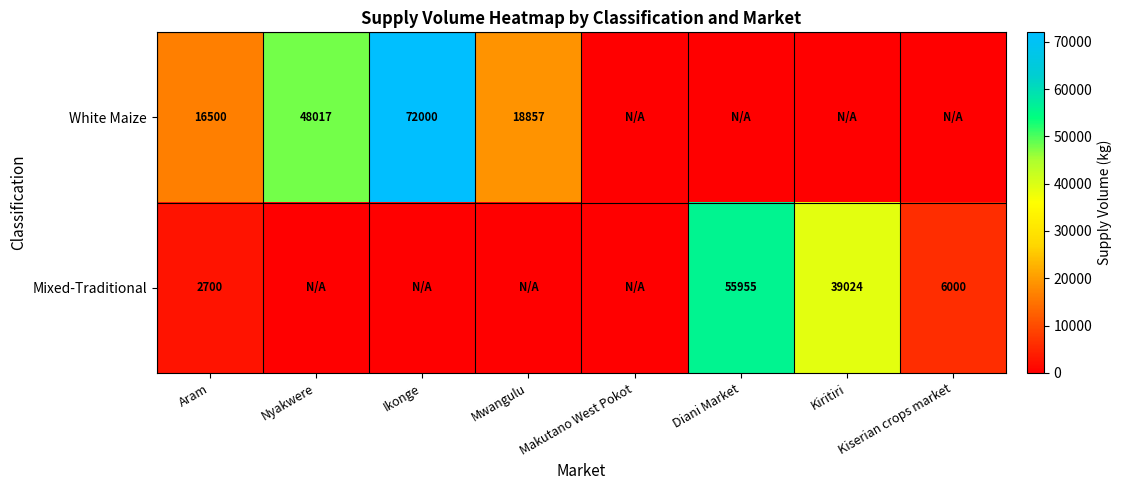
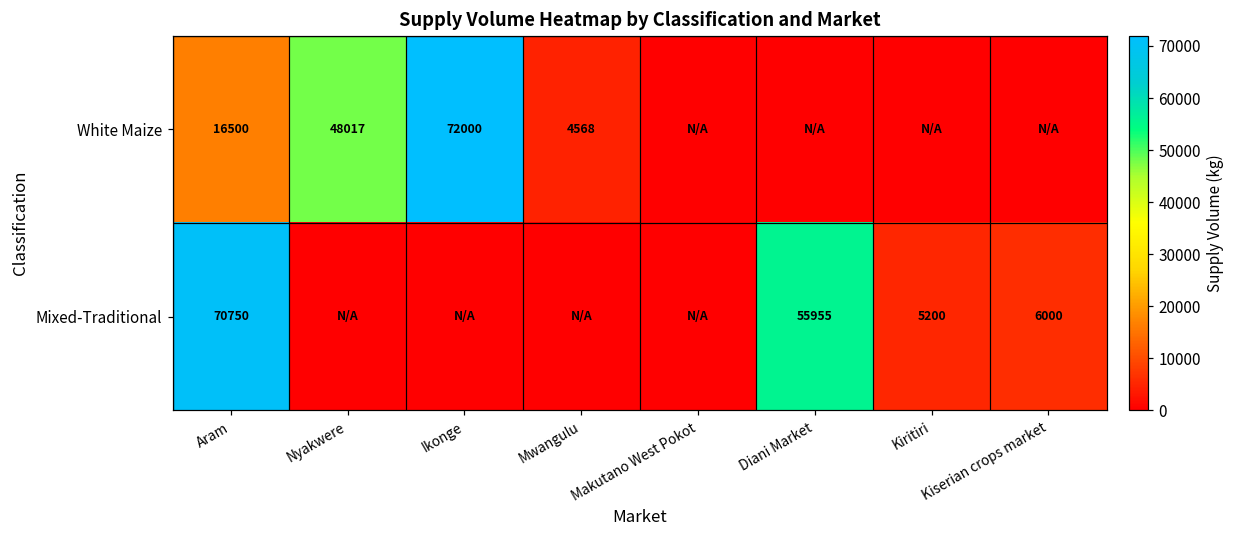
White Maize, Mwangulu: 18857 -> 4568
Mixed-Traditional, Aram: 2700 -> 70750
Mixed-Traditional, Kiritiri: 39024 -> 5200
